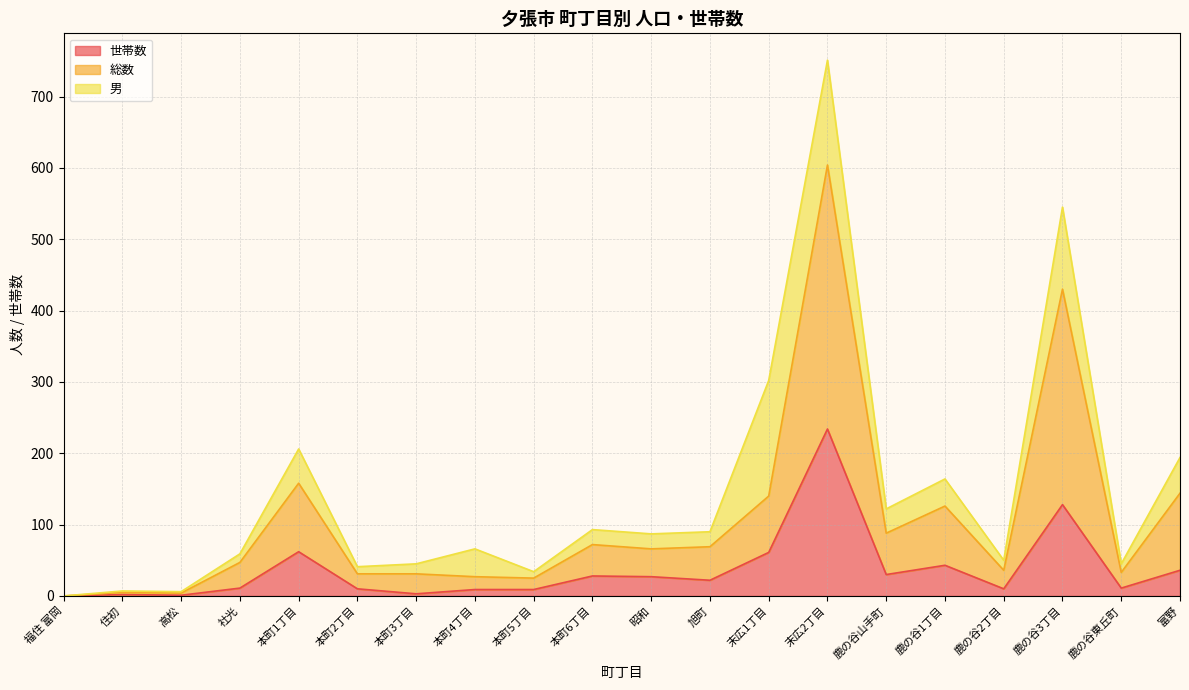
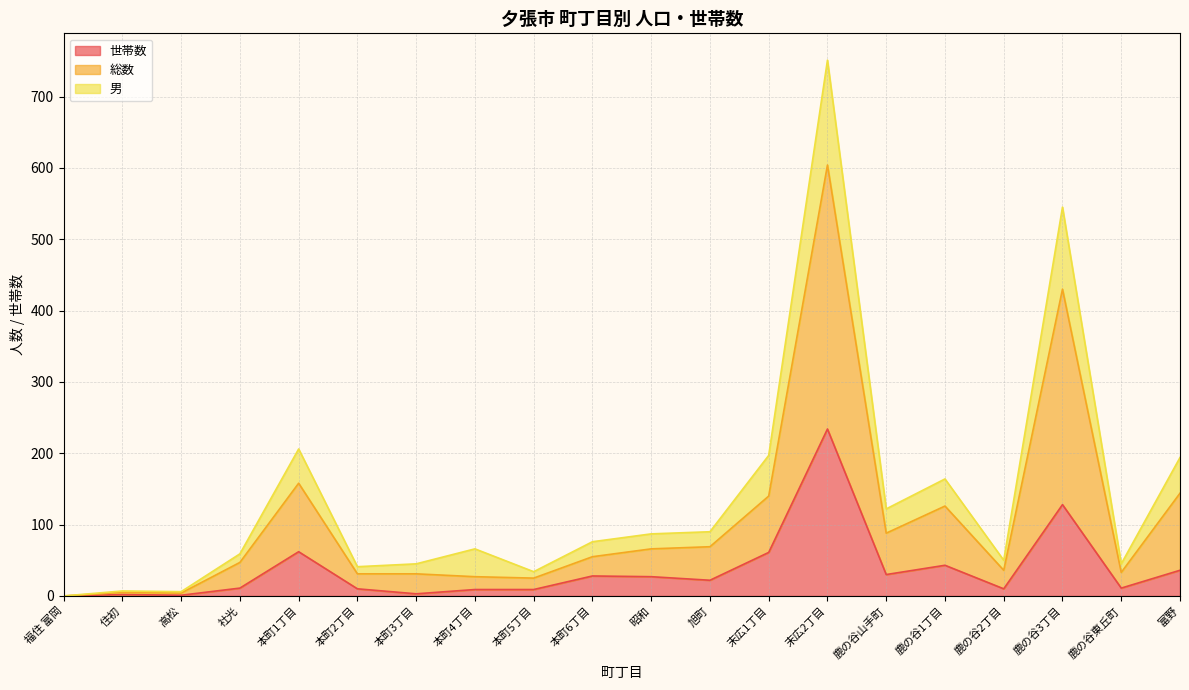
総数, 本町6丁目: 40 -> 30
男, 末広1丁目: 160 -> 60
